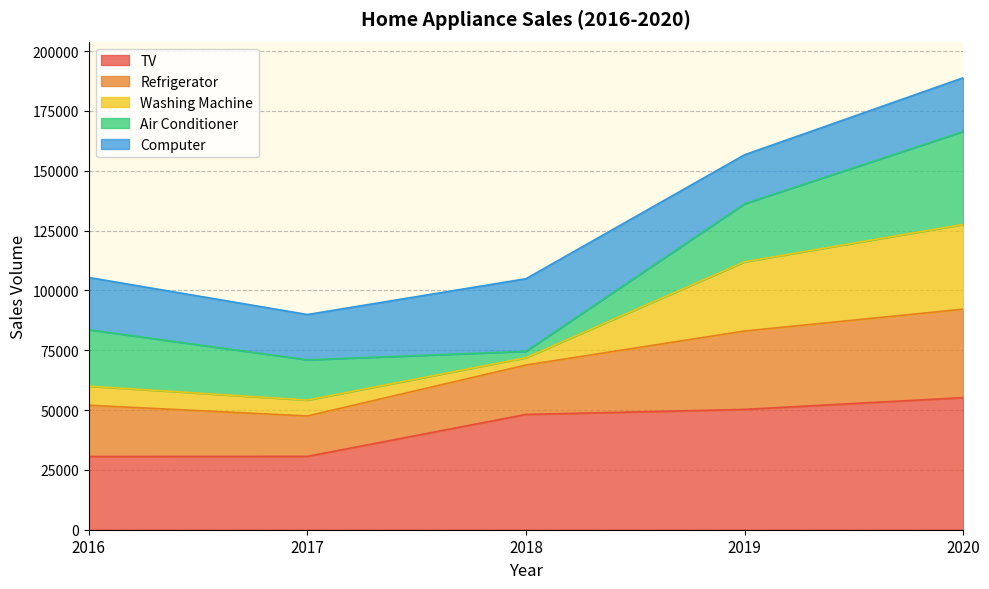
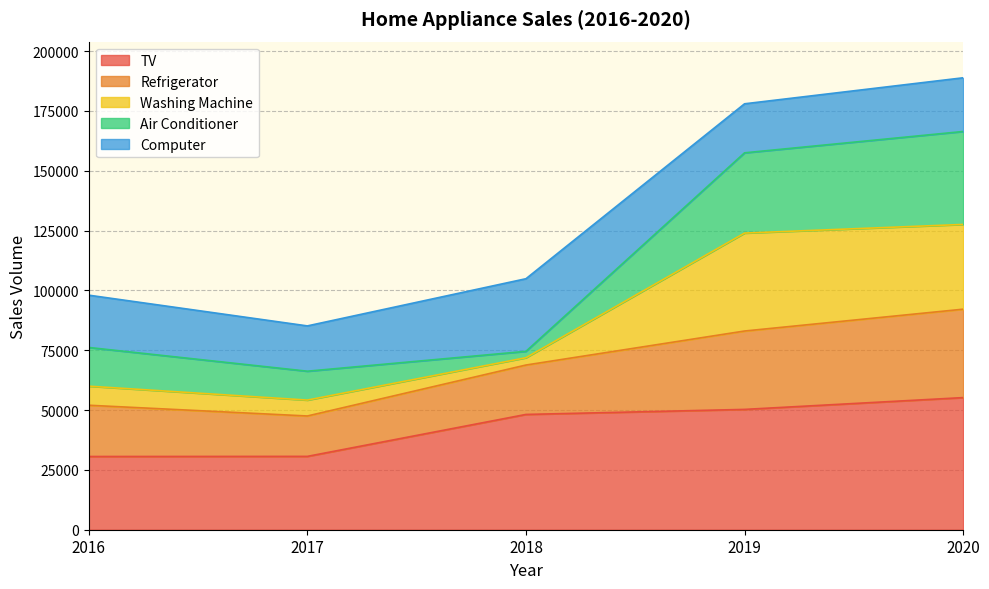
Air Conditioner, 2016: 24000 -> 16000
Air Conditioner, 2017: 17000 -> 12000
Washing Machine, 2019: 29000 -> 41000
Air Conditioner, 2019: 24000 -> 34000
